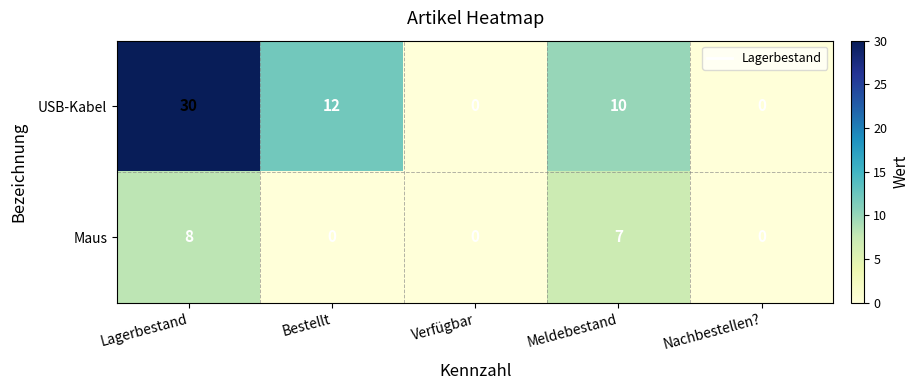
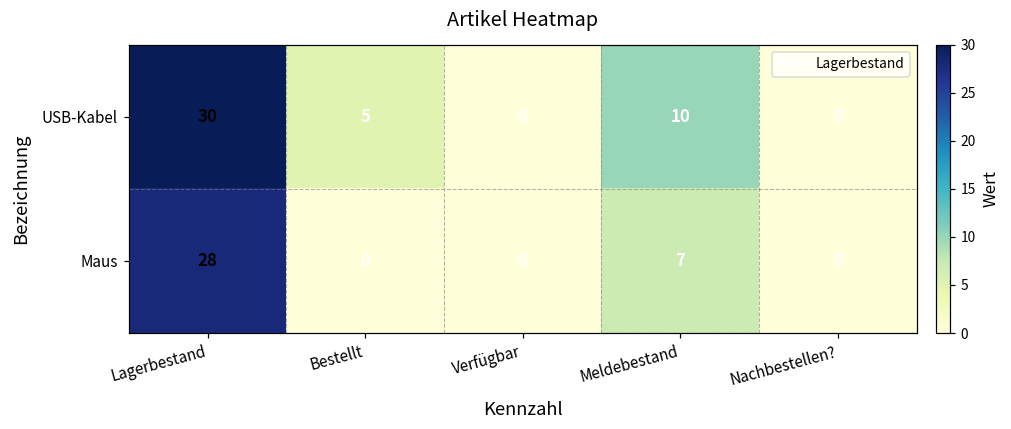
USB-Kabel, Bestellt: 12 -> 5
Maus, Lagerbestand: 8 -> 28
